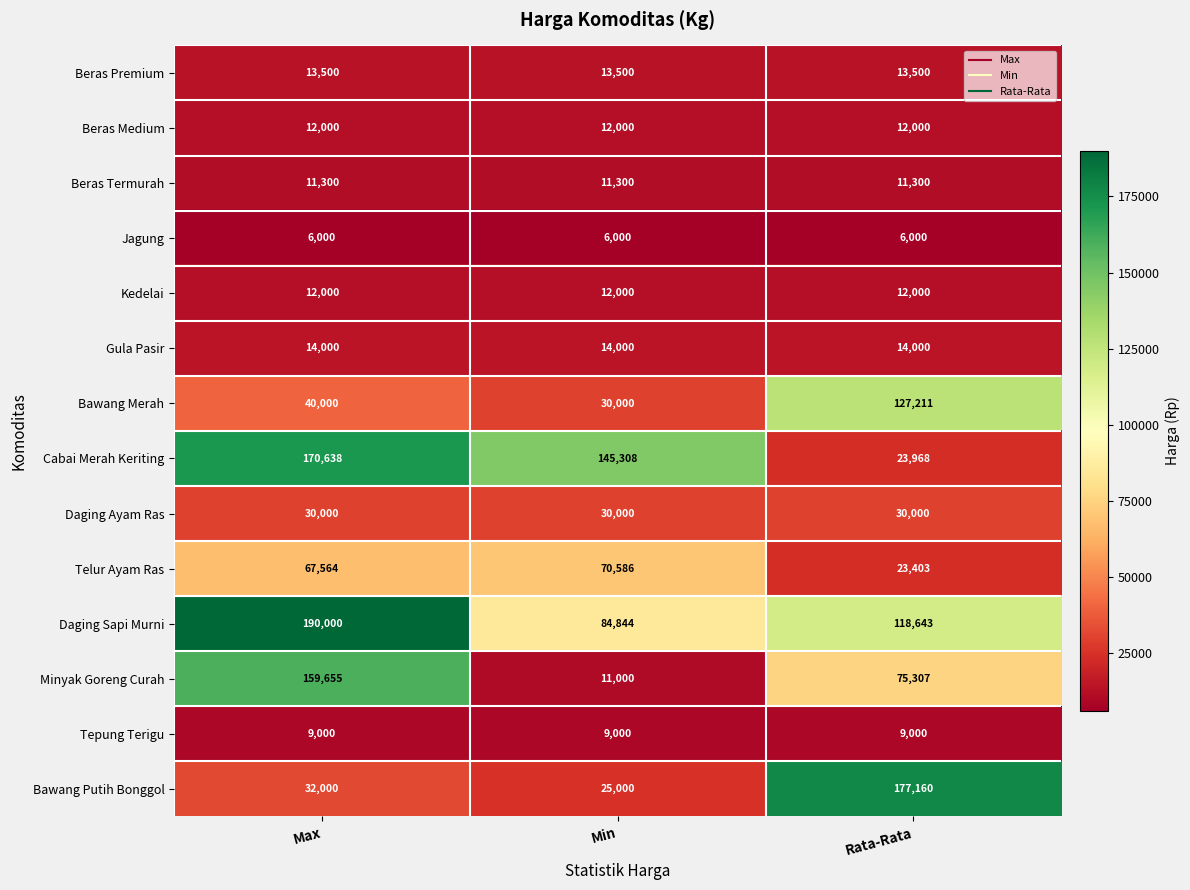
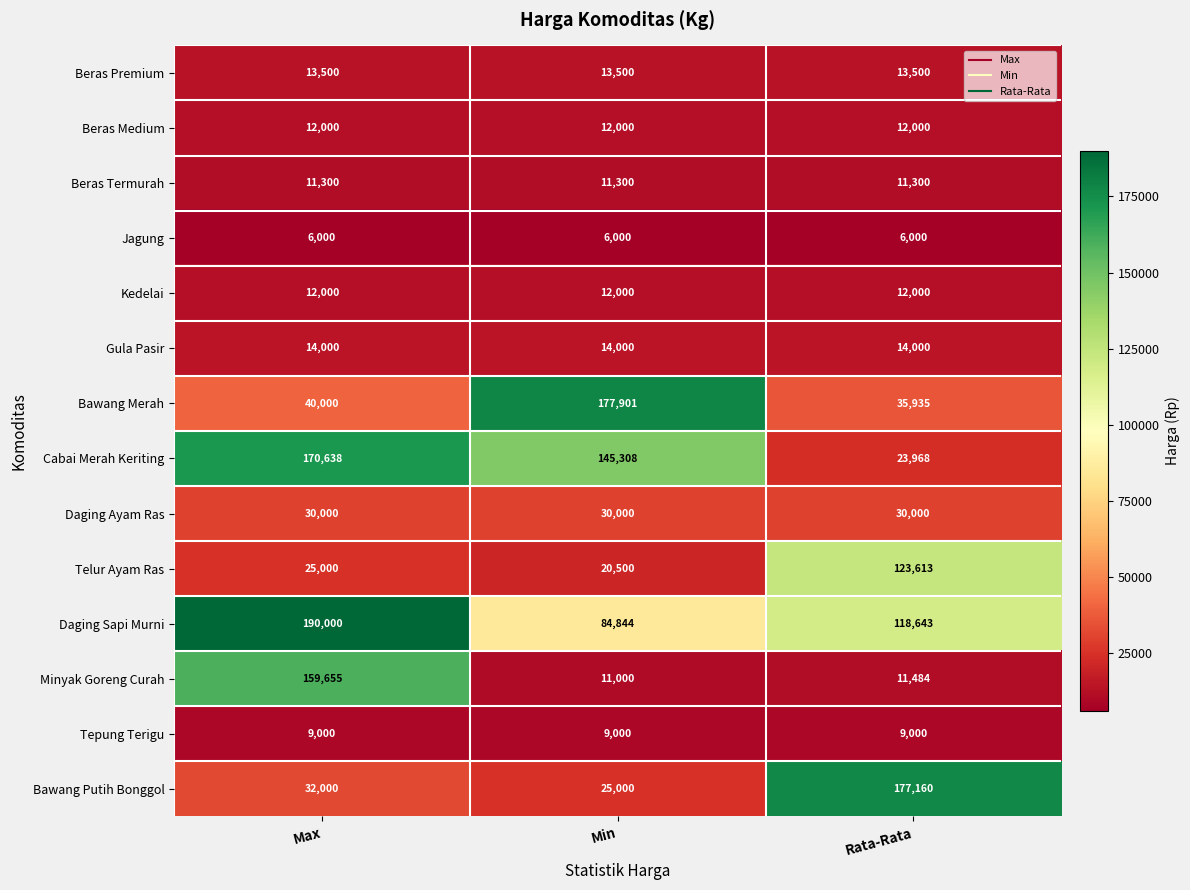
Bawang Merah, Min: 30,000 -> 177,901
Bawang Merah, Rata-Rata: 127,211 -> 35,935
Telur Ayam Ras, Max: 67,564 -> 25,000
Telur Ayam Ras, Min: 70,586 -> 20,500
Telur Ayam Ras, Rata-Rata: 23,403 -> 123,613
Minyak Goreng Curah, Rata-Rata: 75,307 -> 11,484
